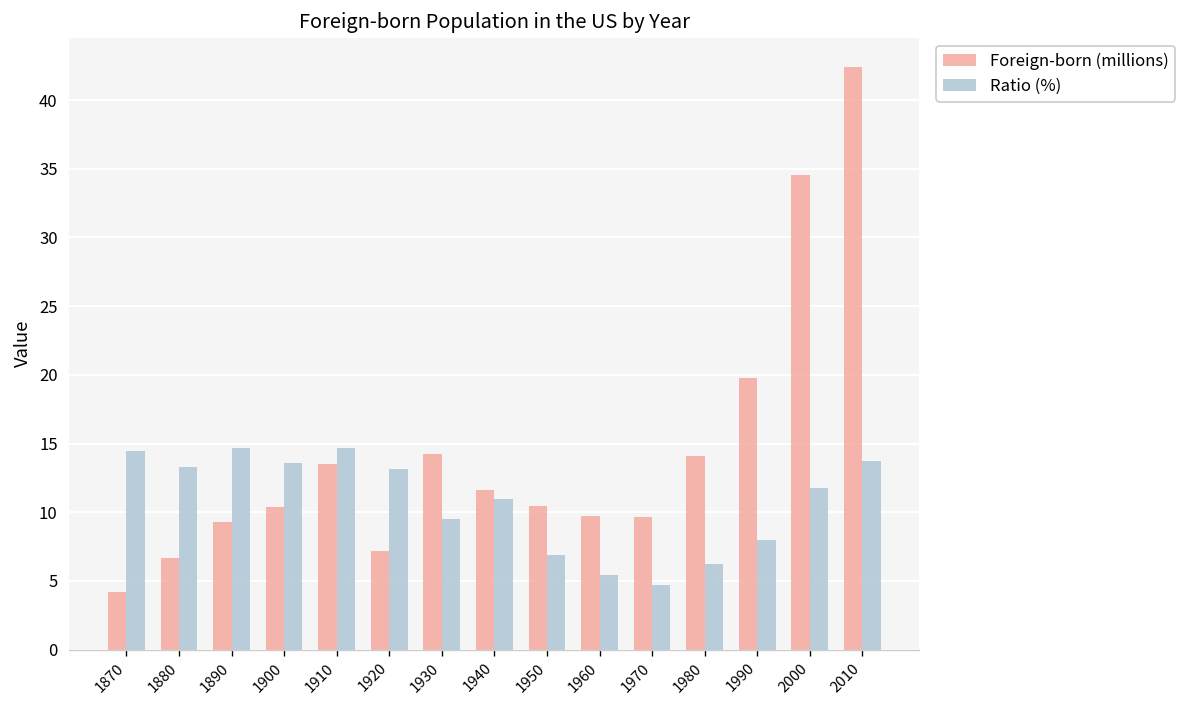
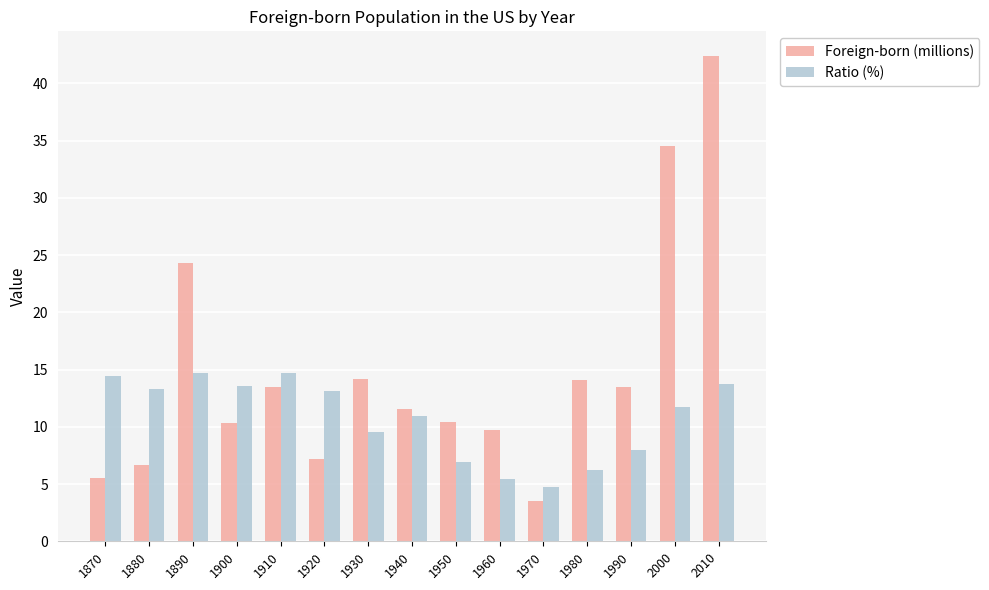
Foreign-born (millions), 1870: 4.2 -> 5.6
Foreign-born (millions), 1890: 9.2 -> 24.3
Foreign-born (millions), 1970: 9.6 -> 3.5
Foreign-born (millions), 1990: 19.8 -> 13.4
